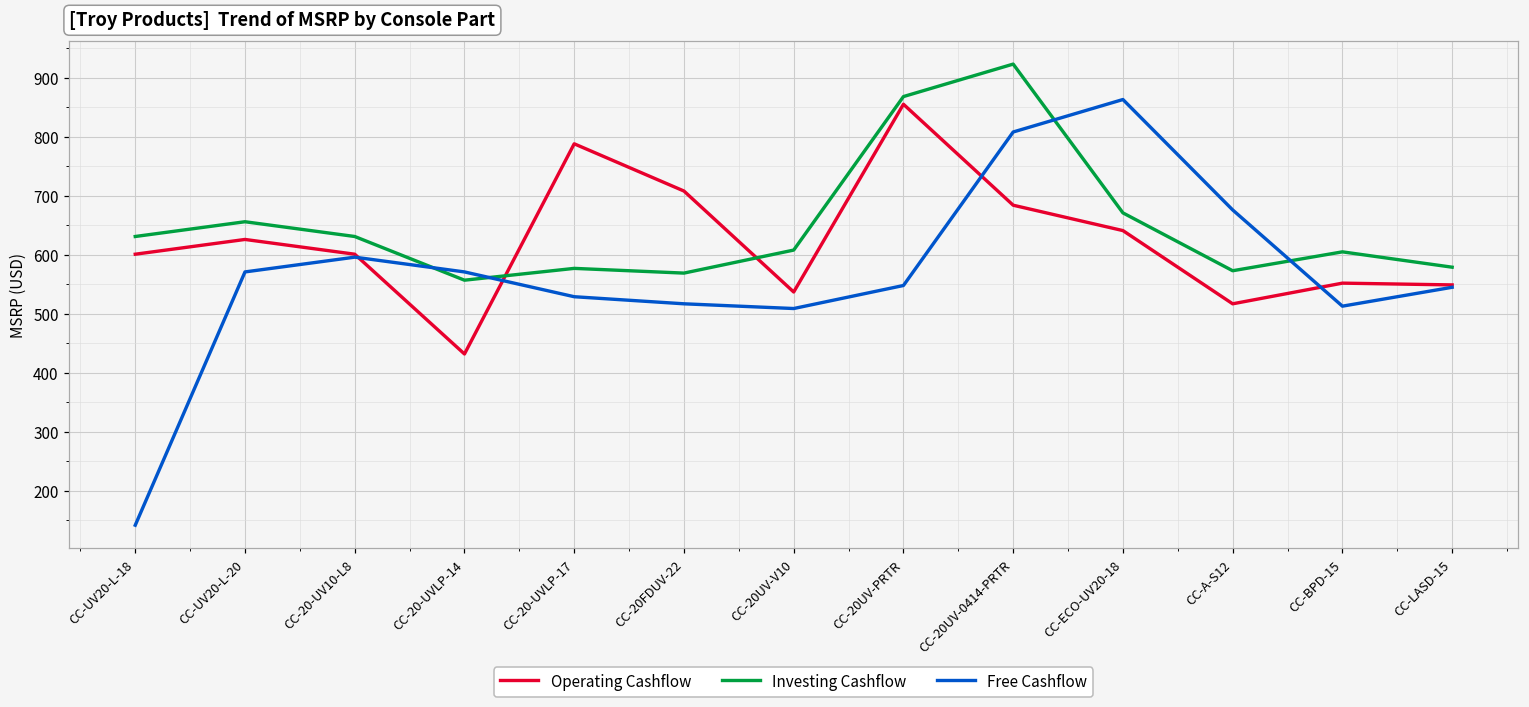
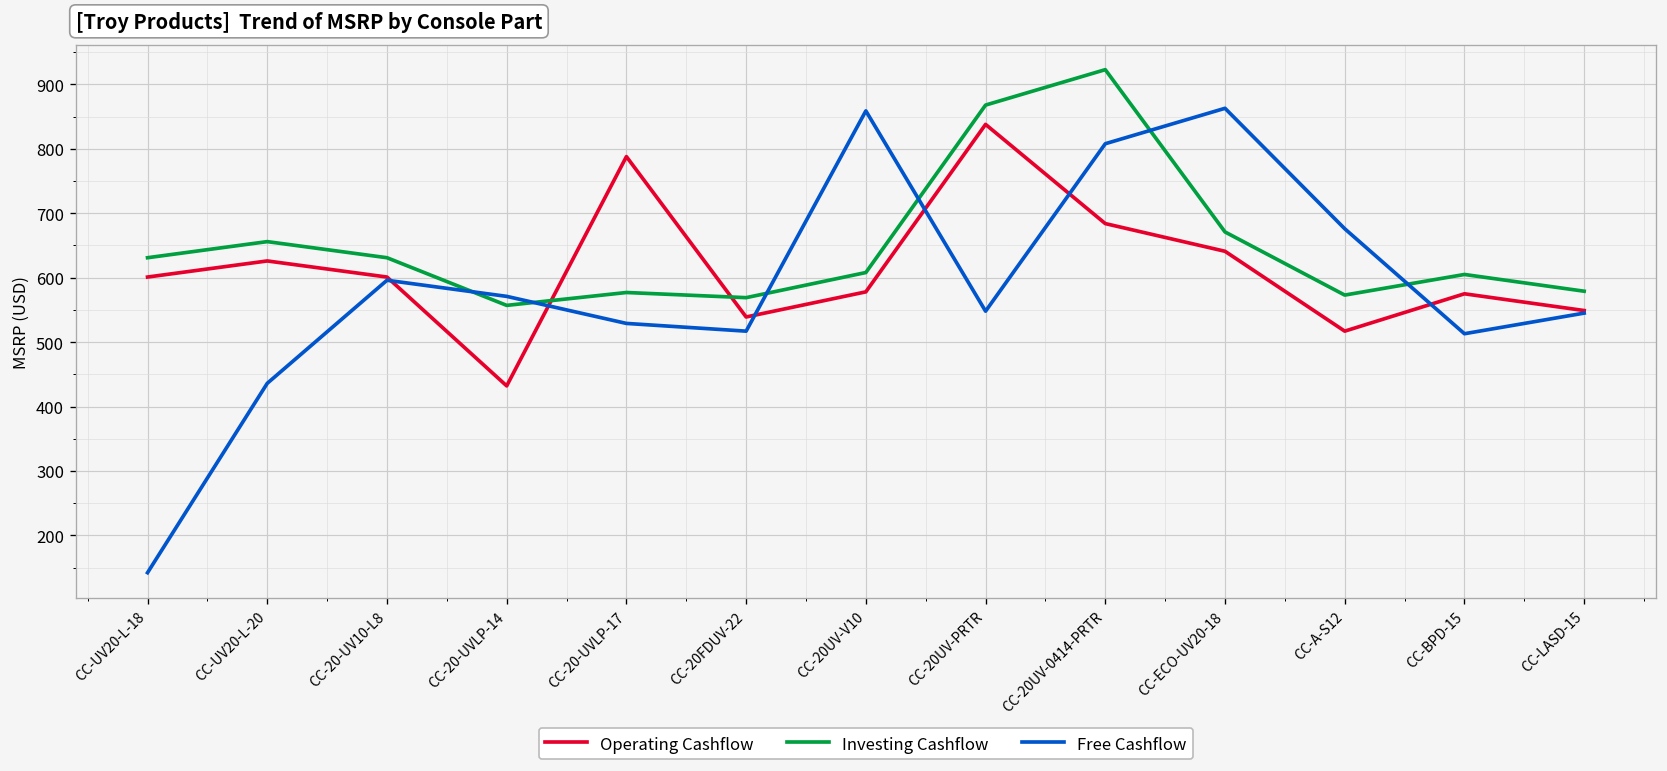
Free Cashflow, CC-UV20-L-20: 570 -> 440
Operating Cashflow, CC-20FDUV-22: 710 -> 540
Operating Cashflow, CC-20UV-V10: 540 -> 580
Free Cashflow, CC-20UV-V10: 510 -> 860
Operating Cashflow, CC-20UV-PRTR: 860 -> 840
Operating Cashflow, CC-BPD-15: 550 -> 580
